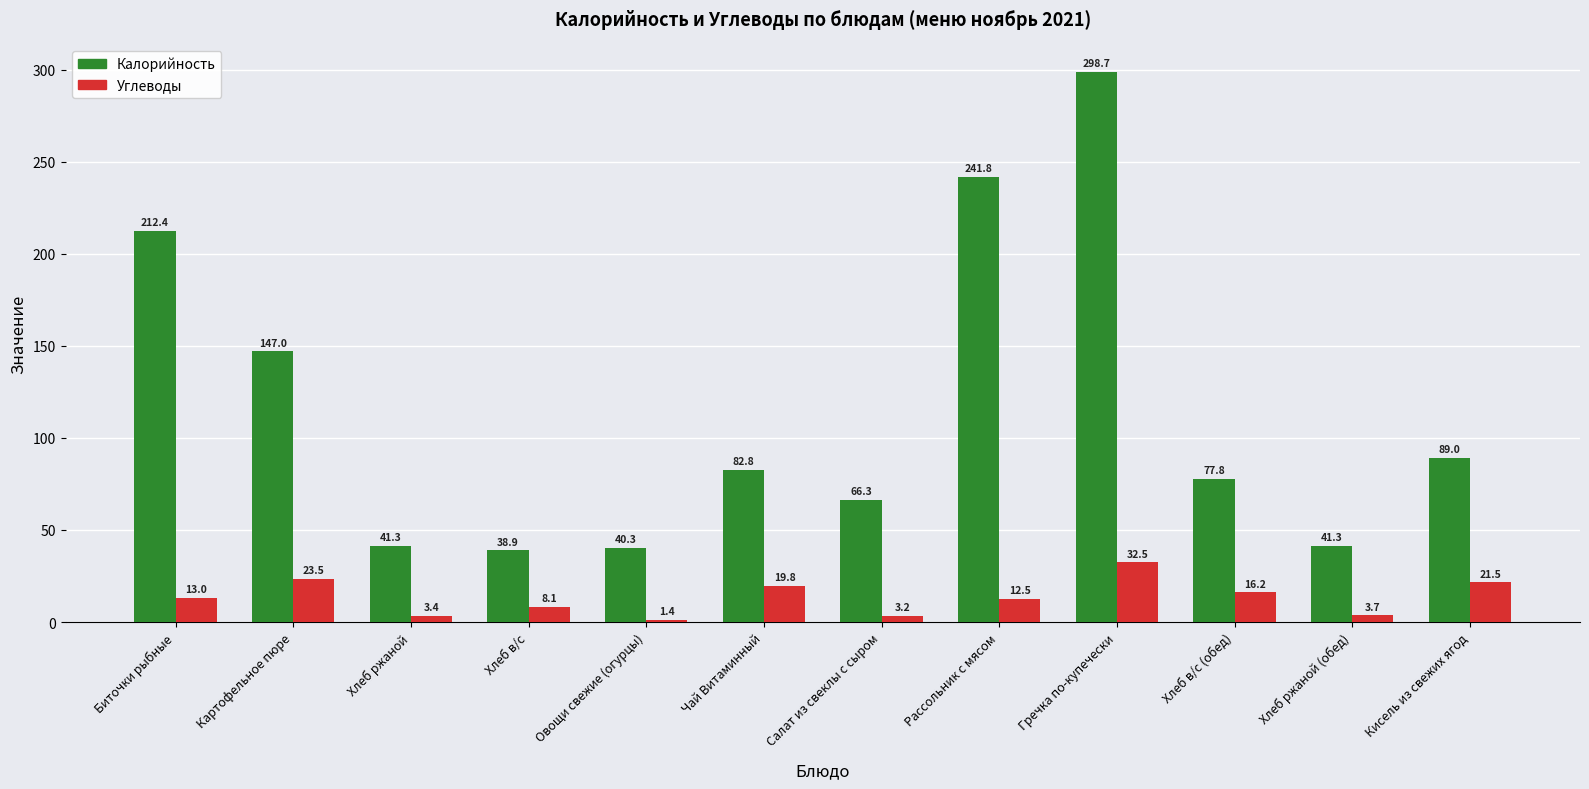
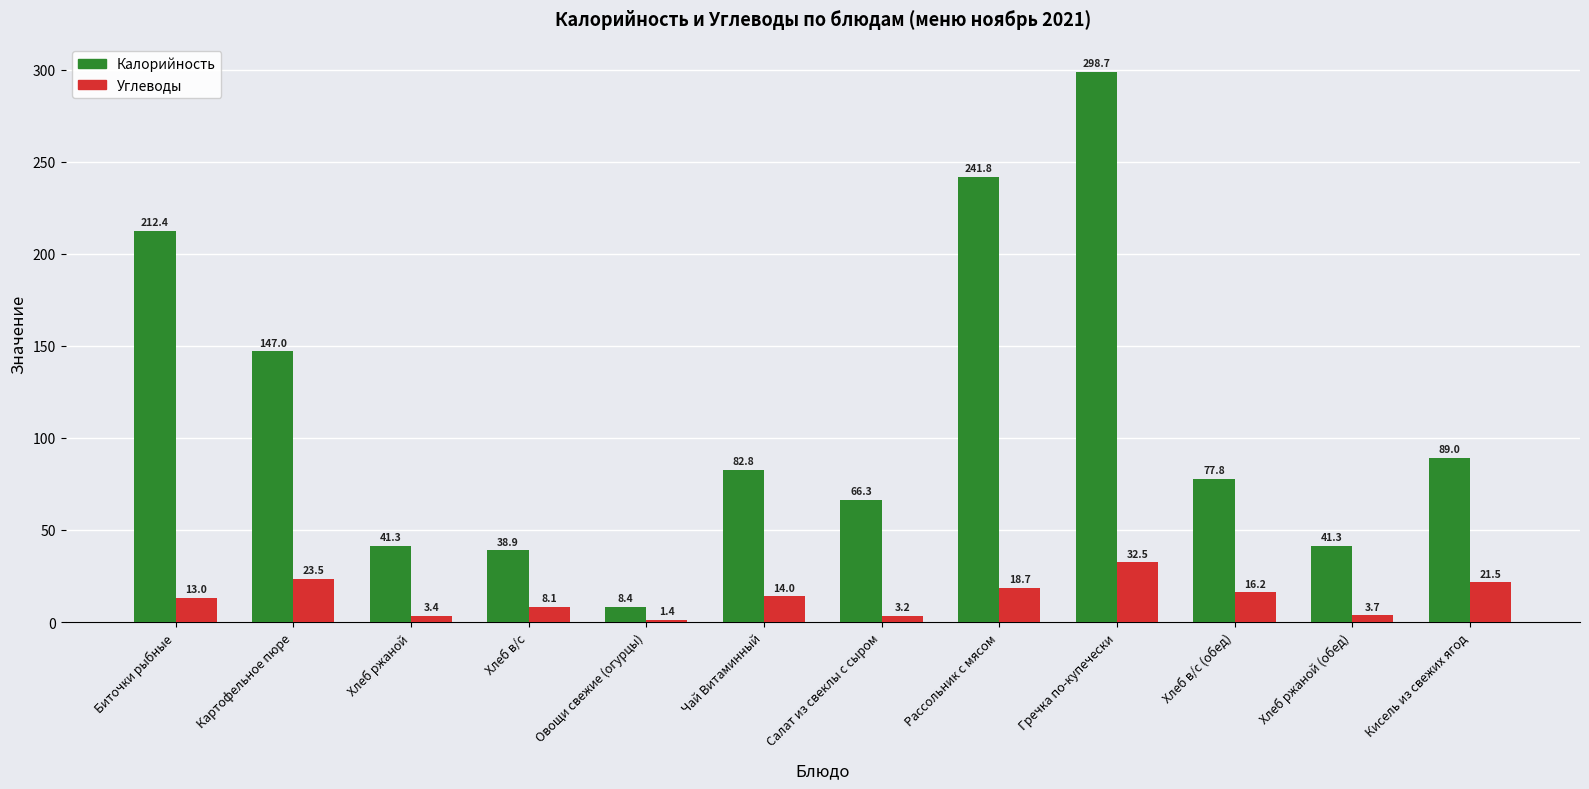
Калорийность, Овощи свежие (огурцы): 40.3 -> 8.4
Углеводы, Чай Витаминный: 19.8 -> 14.0
Углеводы, Рассольник с мясом: 12.5 -> 18.7
